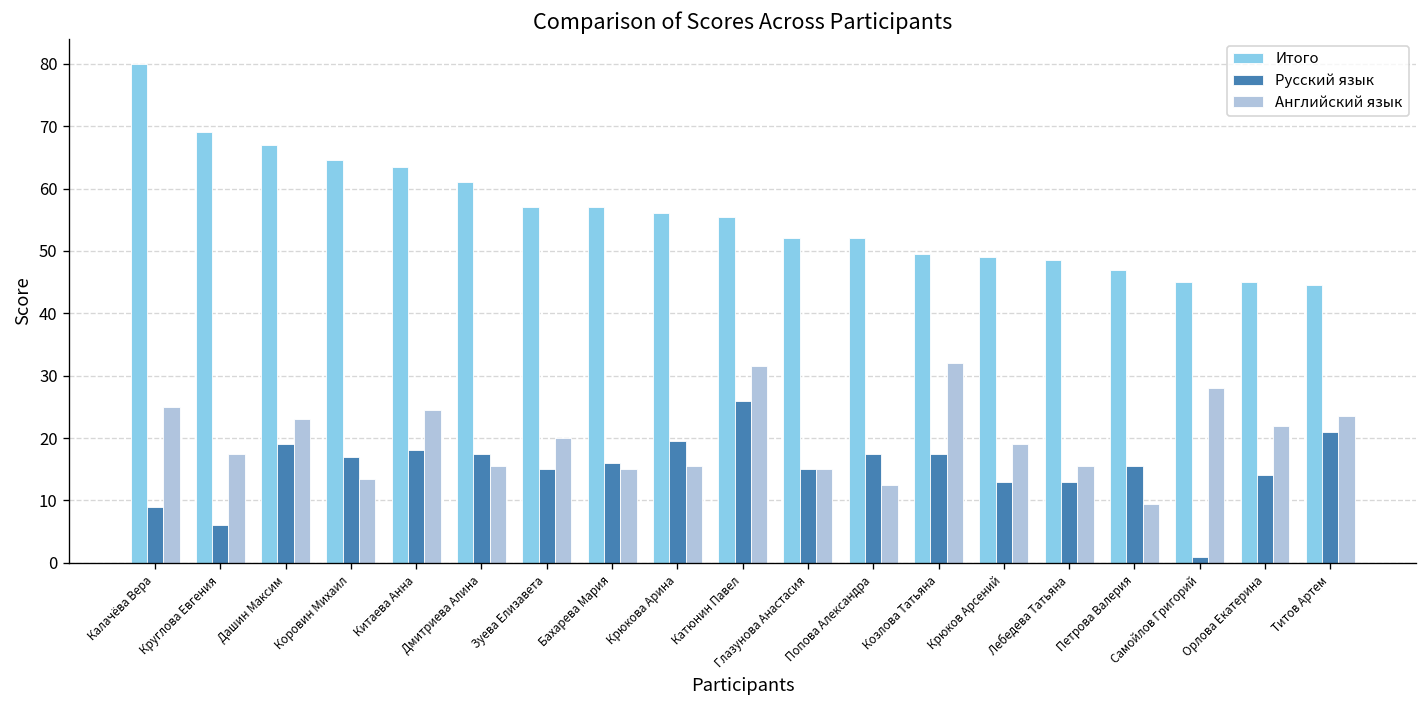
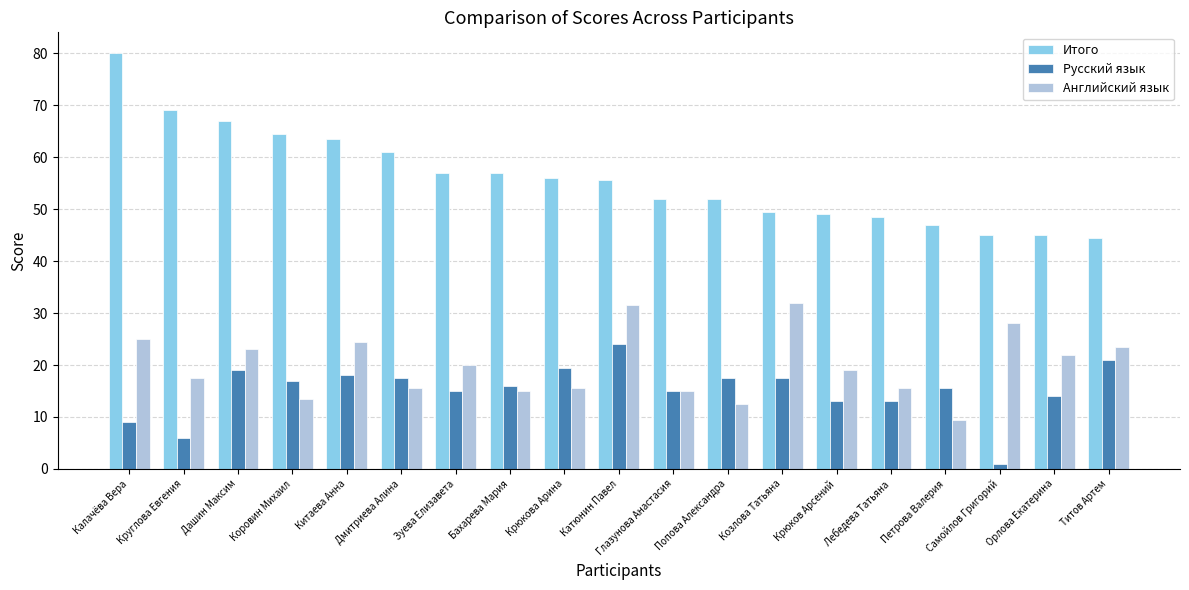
Русский язык, Катюнин Павел: 26 -> 24
